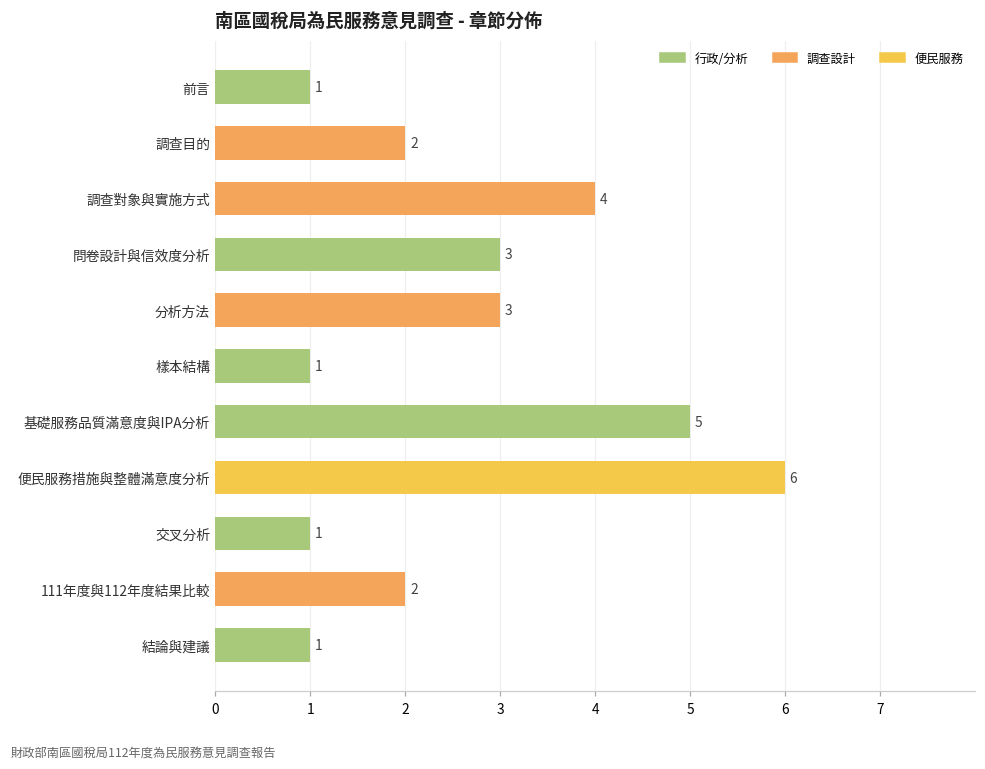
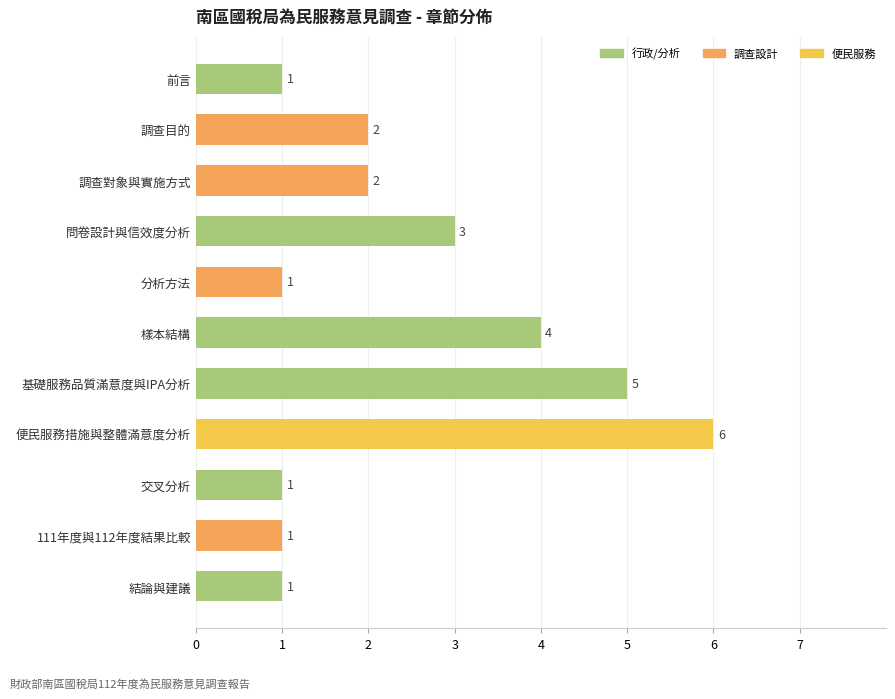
調查對象與實施方式: 4 -> 2
分析方法: 3 -> 1
樣本結構: 1 -> 4
111年度與112年度結果比較: 2 -> 1
